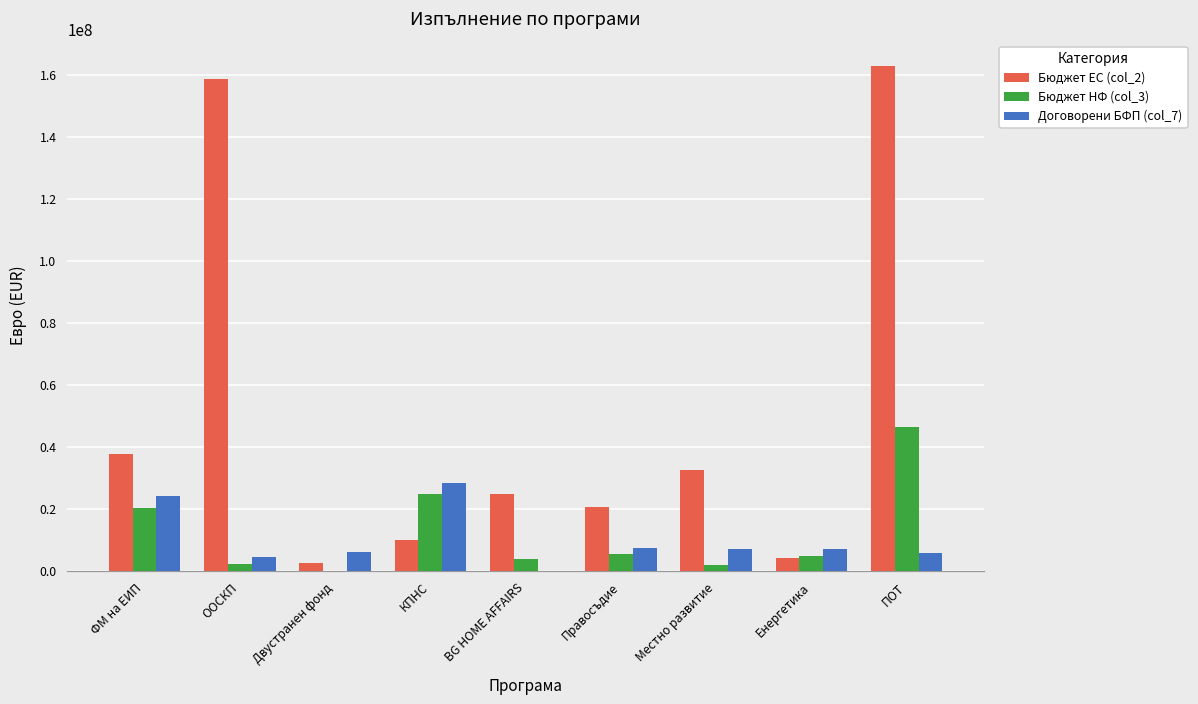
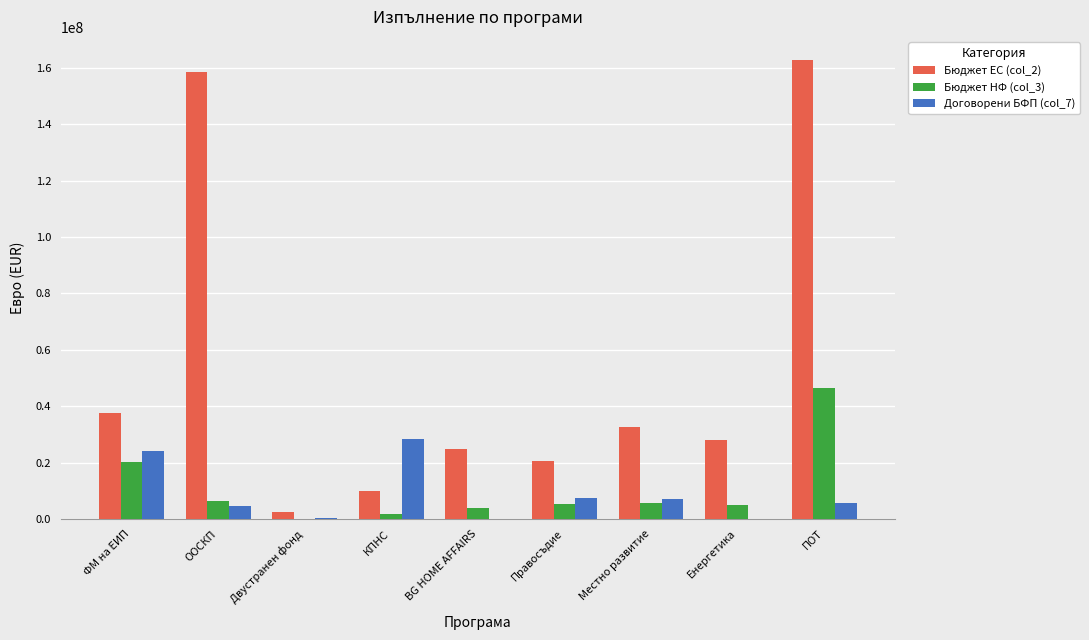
Бюджет НФ (col_3), ООСКП: 2000000 -> 6000000
Договорени БФП (col_7), Двустранен фонд: 6000000 -> 0
Бюджет НФ (col_3), КПНС: 25000000 -> 2000000
Бюджет НФ (col_3), Местно развитие: 2000000 -> 6000000
Бюджет ЕС (col_2), Енергетика: 4000000 -> 28000000
Договорени БФП (col_7), Енергетика: 7000000 -> 0
